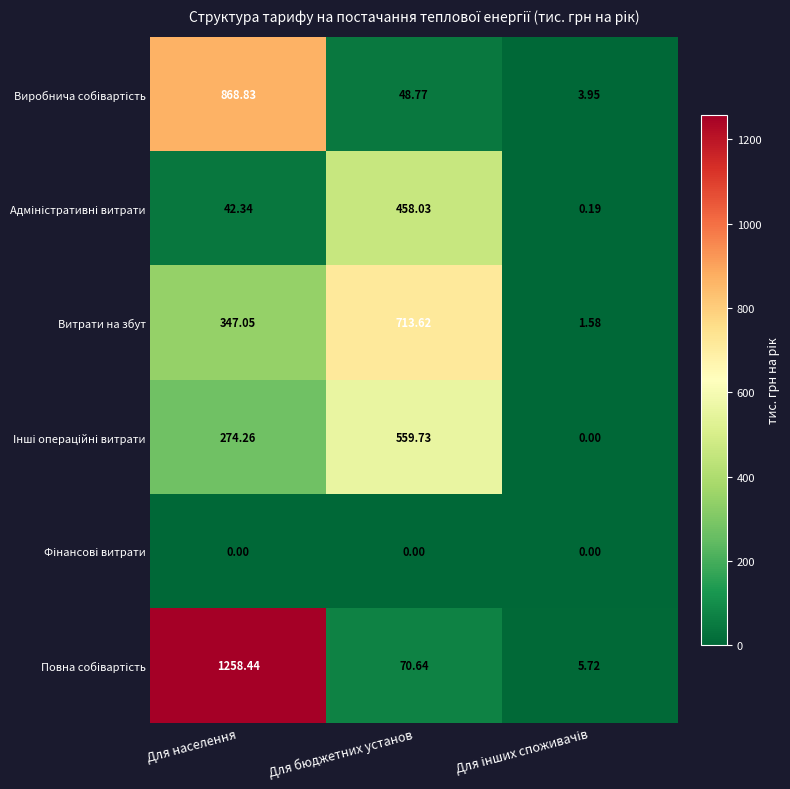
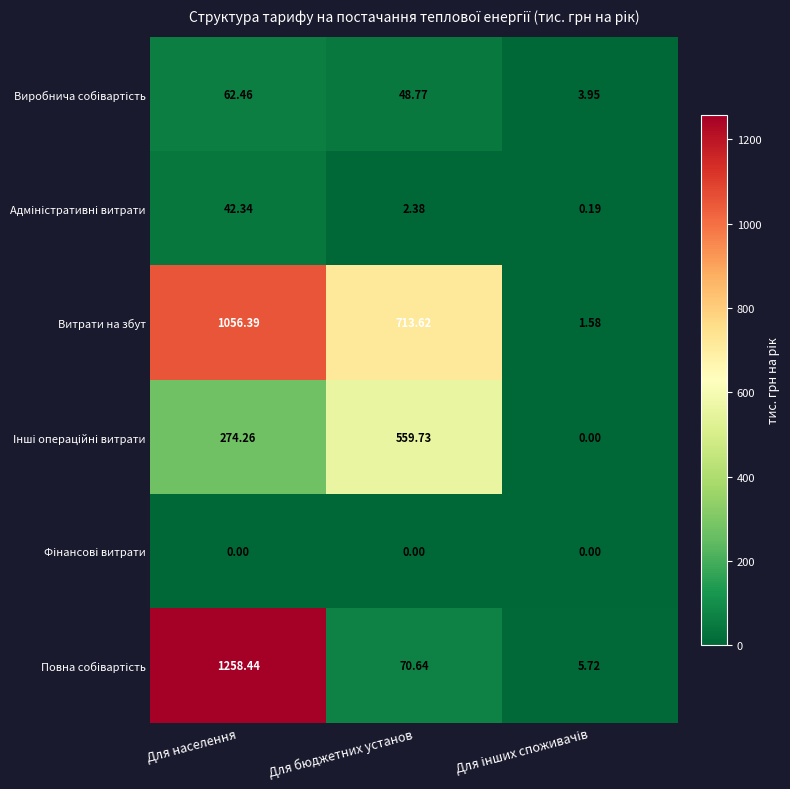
Виробнича собівартість, Для населення: 868.83 -> 62.46
Адміністративні витрати, Для бюджетних установ: 458.03 -> 2.38
Витрати на збут, Для населення: 347.05 -> 1056.39
